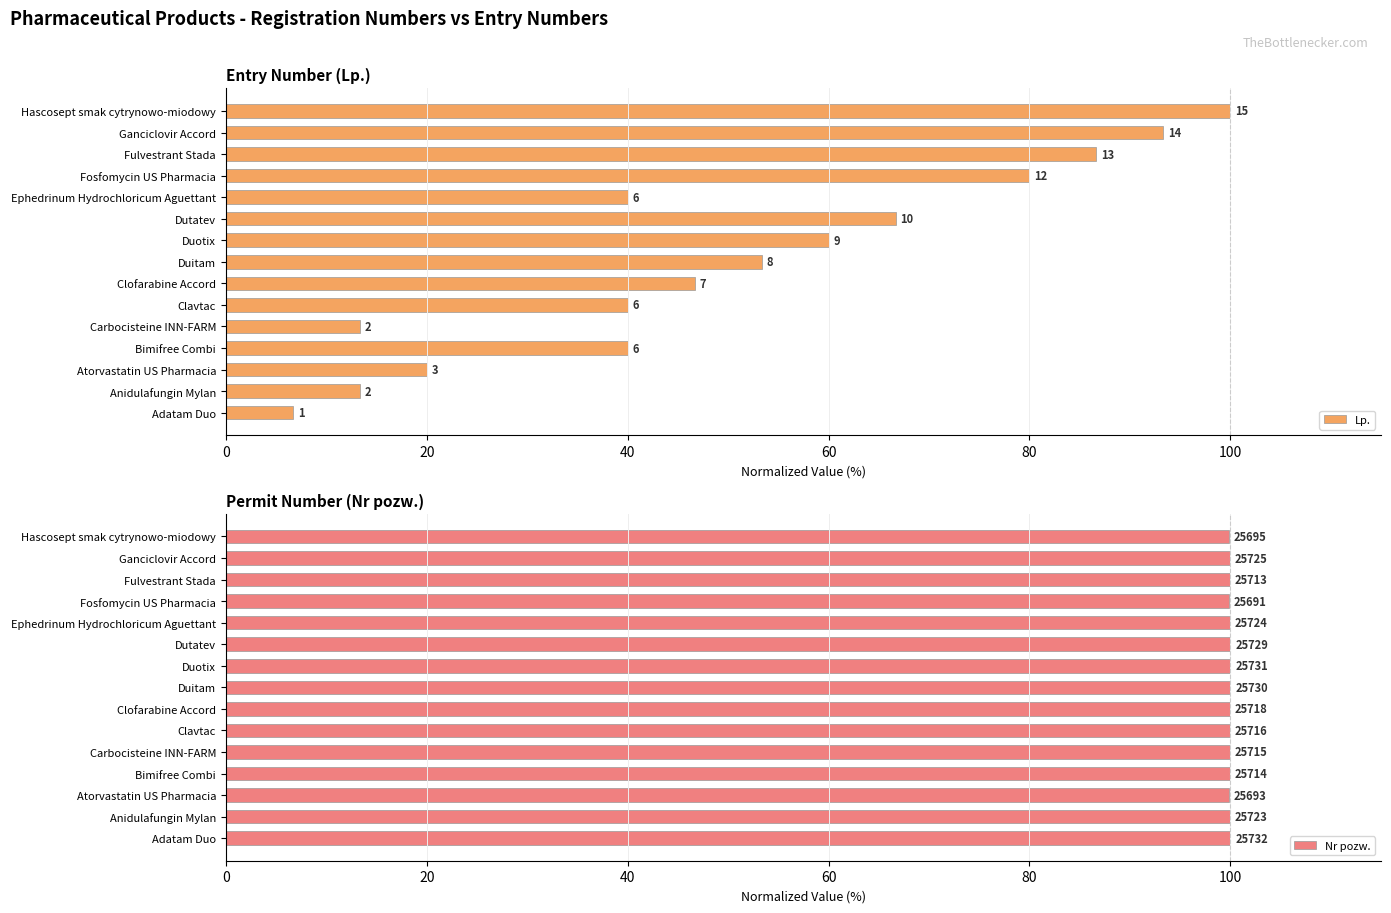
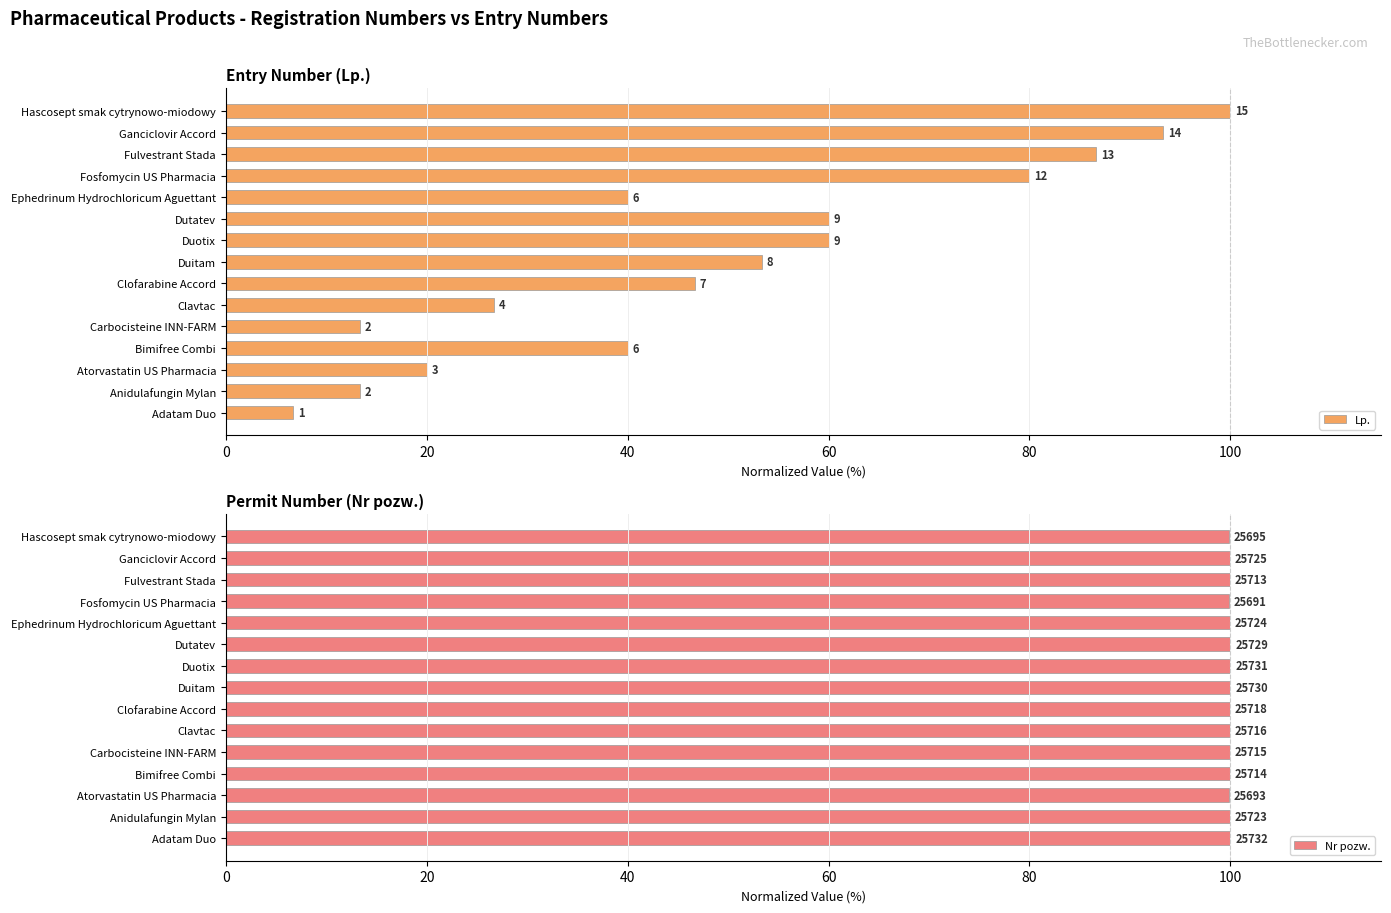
Entry Number (Lp.), Dutatev: 10 -> 9
Entry Number (Lp.), Clavtac: 6 -> 4
